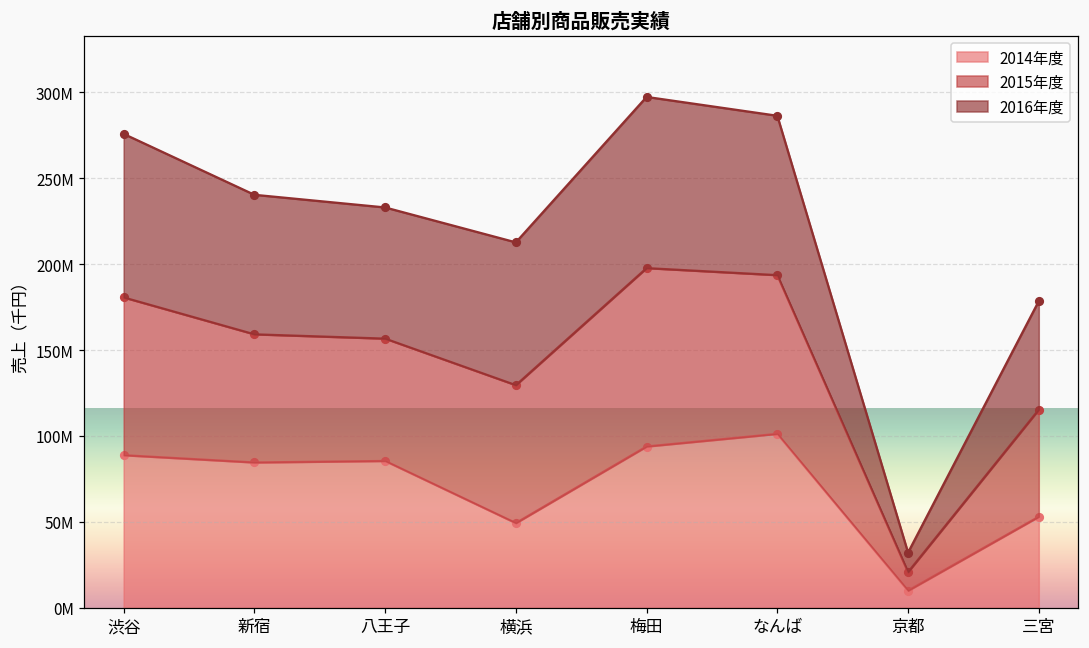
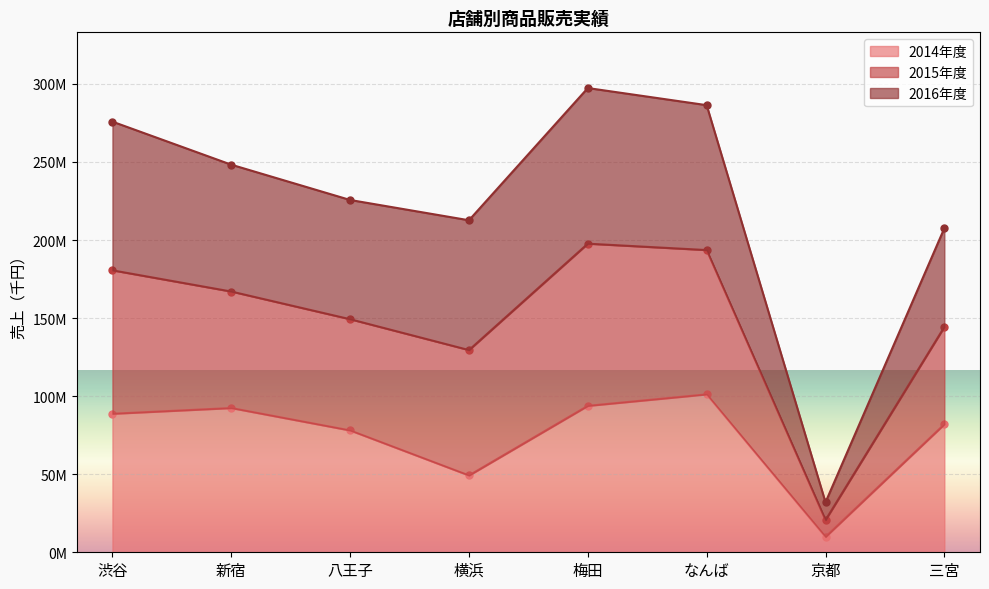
2014年度, 新宿: 85000000 -> 92000000
2014年度, 八王子: 85000000 -> 78000000
2014年度, 三宮: 53000000 -> 82000000
